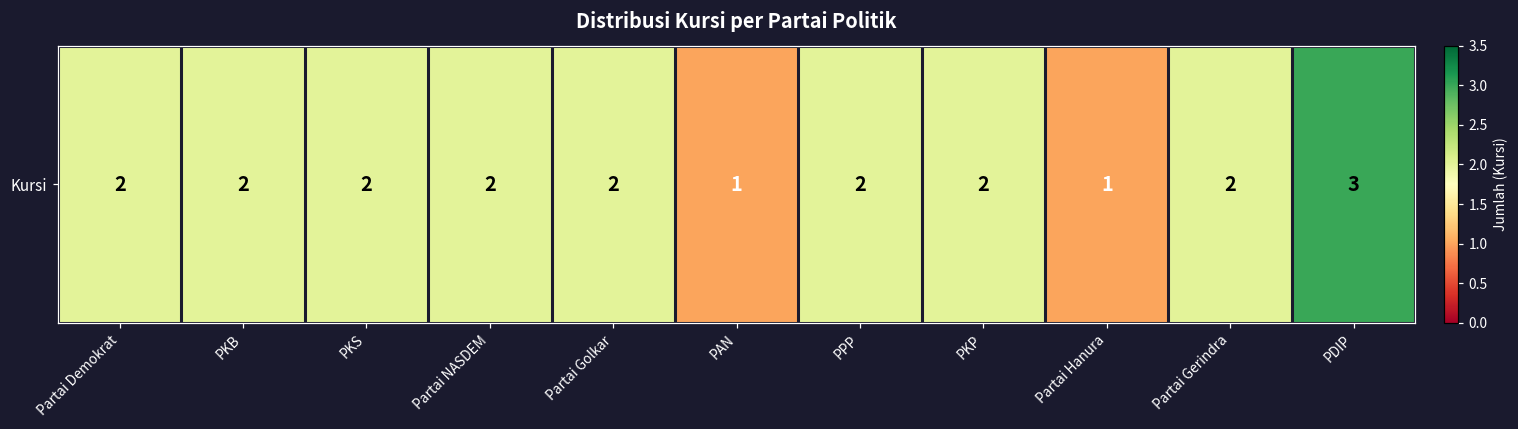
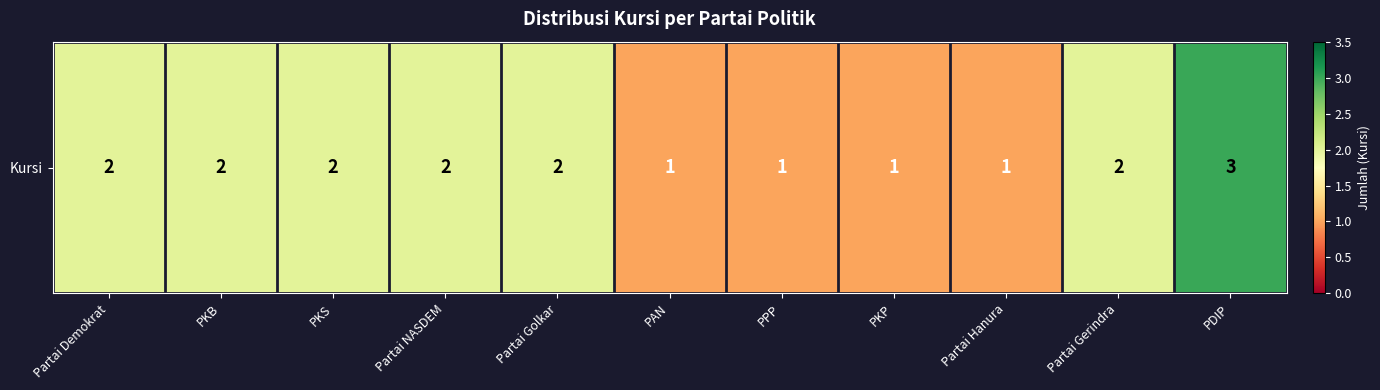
Kursi, PPP: 2 -> 1
Kursi, PKP: 2 -> 1
